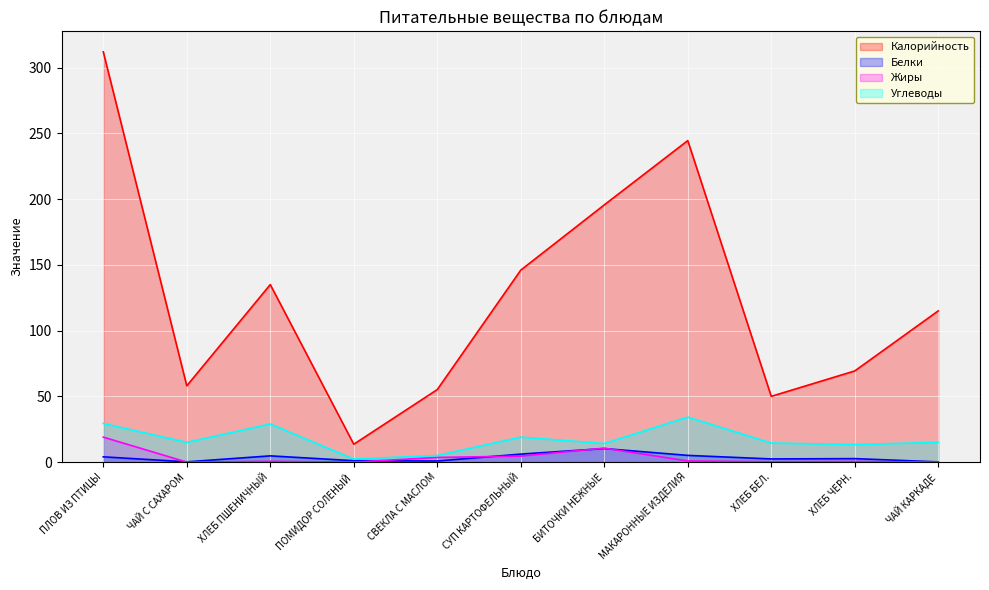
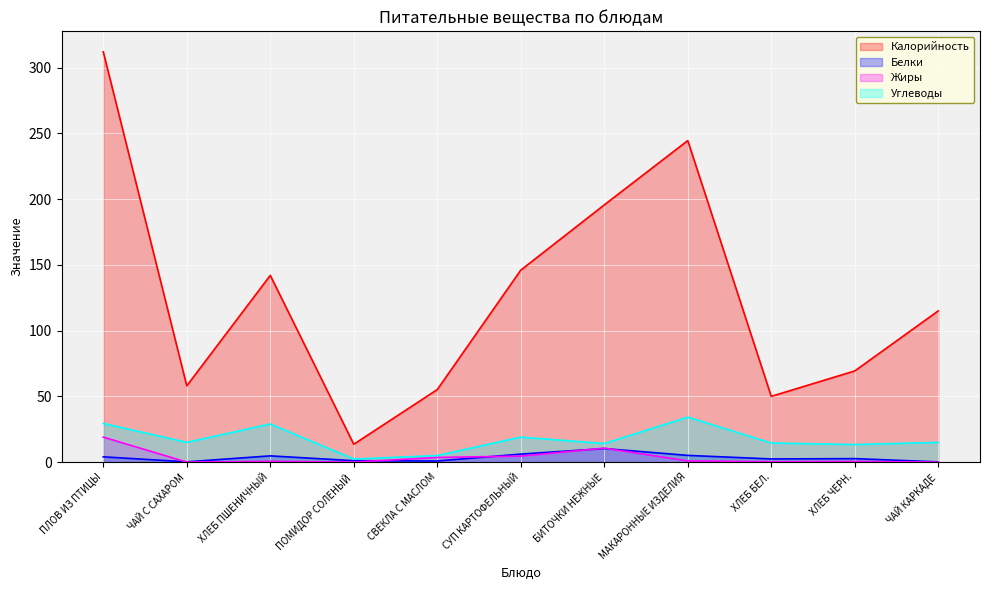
Калорийность, ХЛЕБ ПШЕНИЧНЫЙ: 135 -> 142
